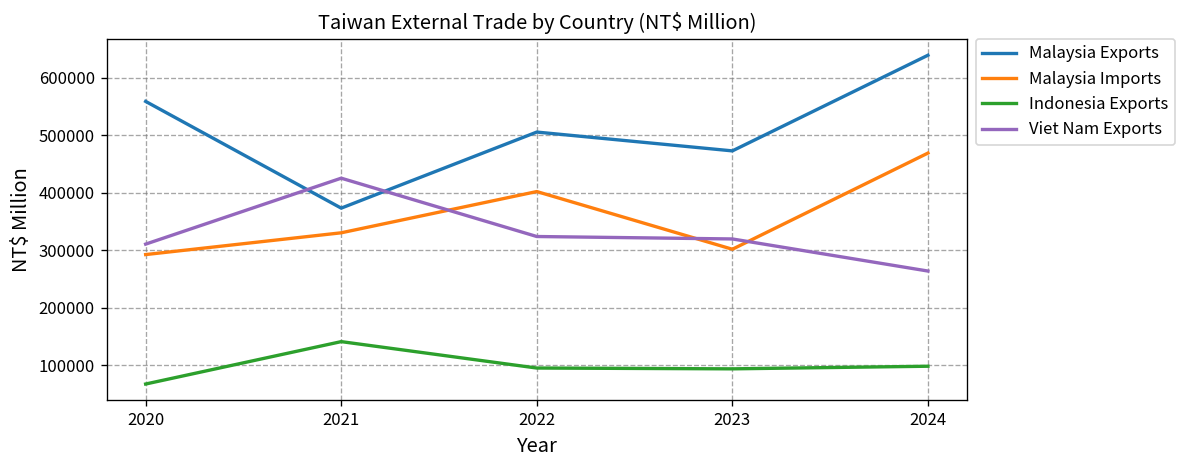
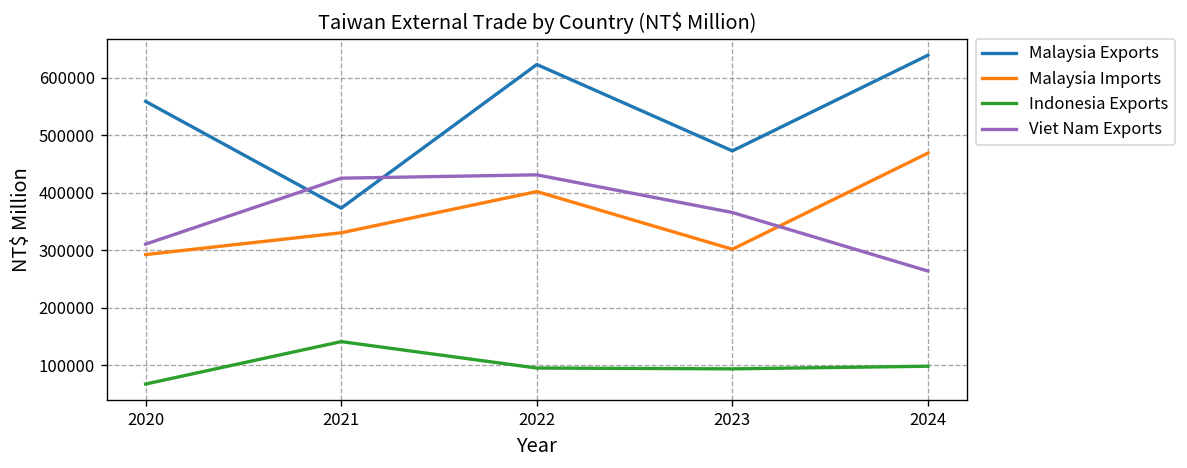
Malaysia Exports, 2022: 510000 -> 620000
Viet Nam Exports, 2022: 320000 -> 430000
Viet Nam Exports, 2023: 320000 -> 370000
